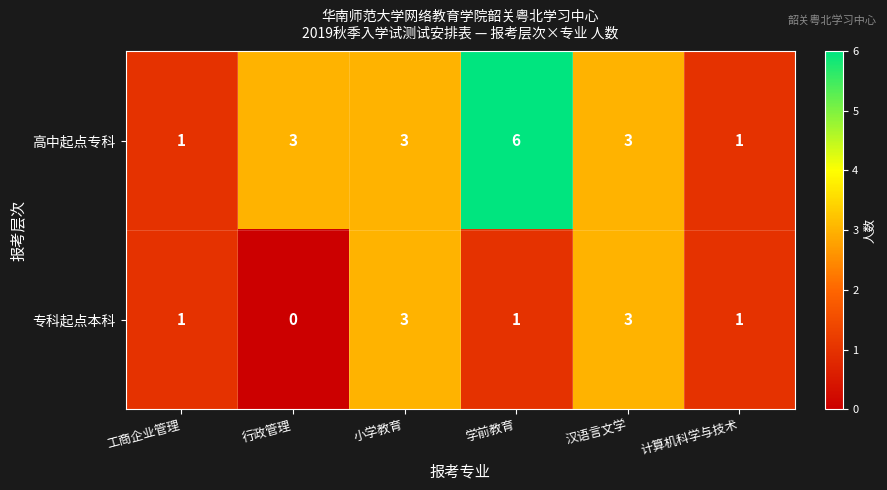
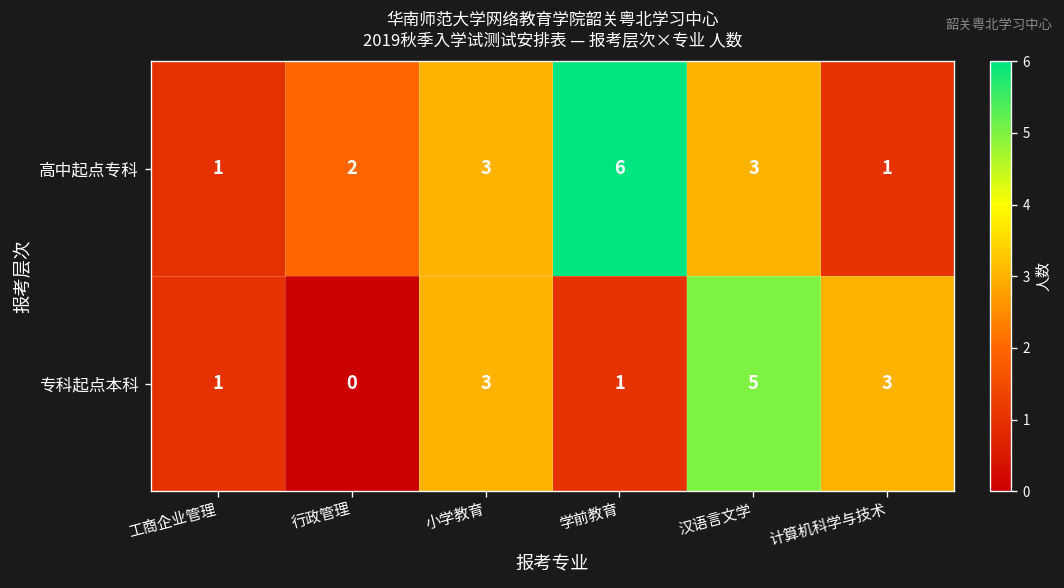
高中起点专科, 行政管理: 3 -> 2
专科起点本科, 汉语言文学: 3 -> 5
专科起点本科, 计算机科学与技术: 1 -> 3
